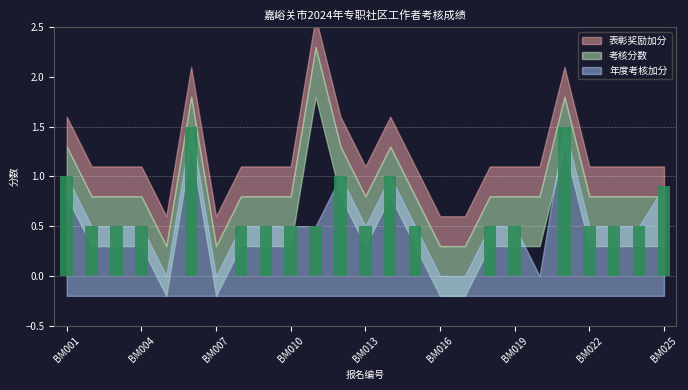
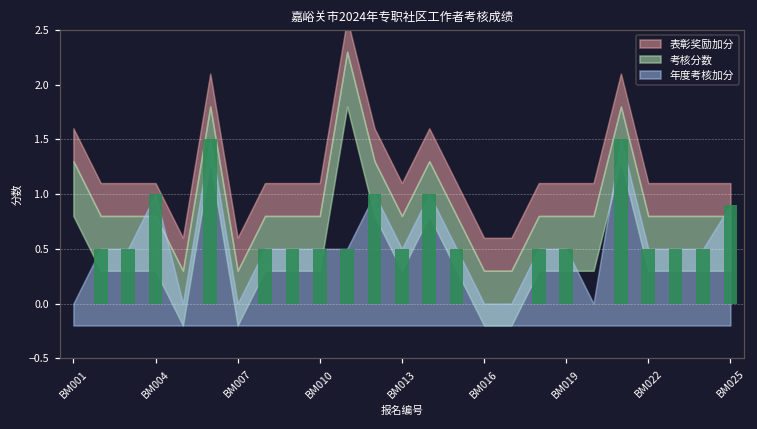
年度考核加分, BM001: 1 -> 0
年度考核加分, BM004: 0.5 -> 1.0
